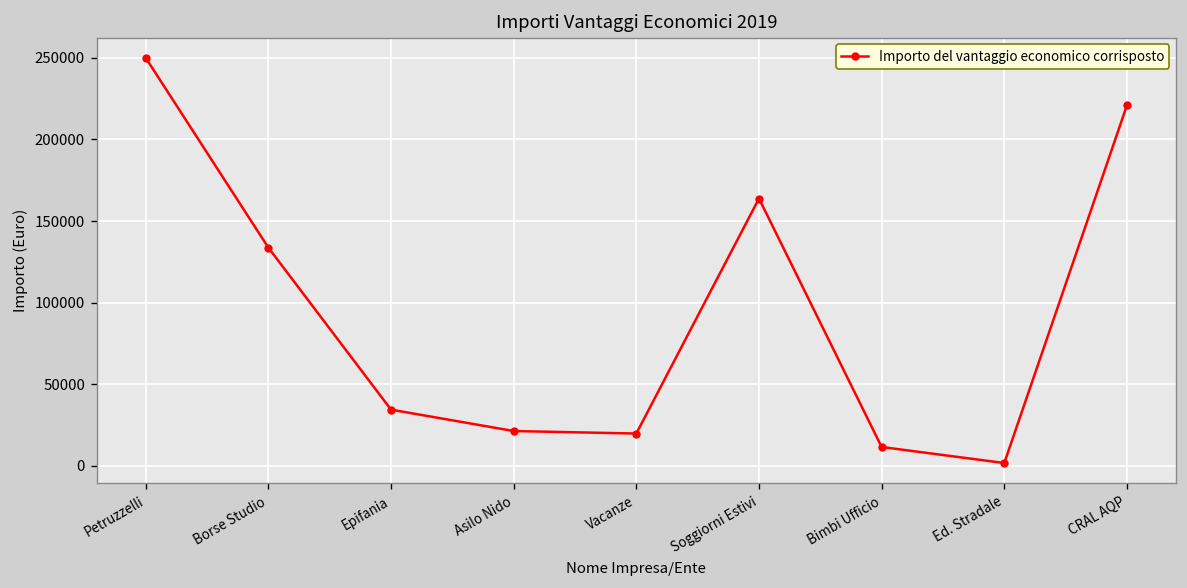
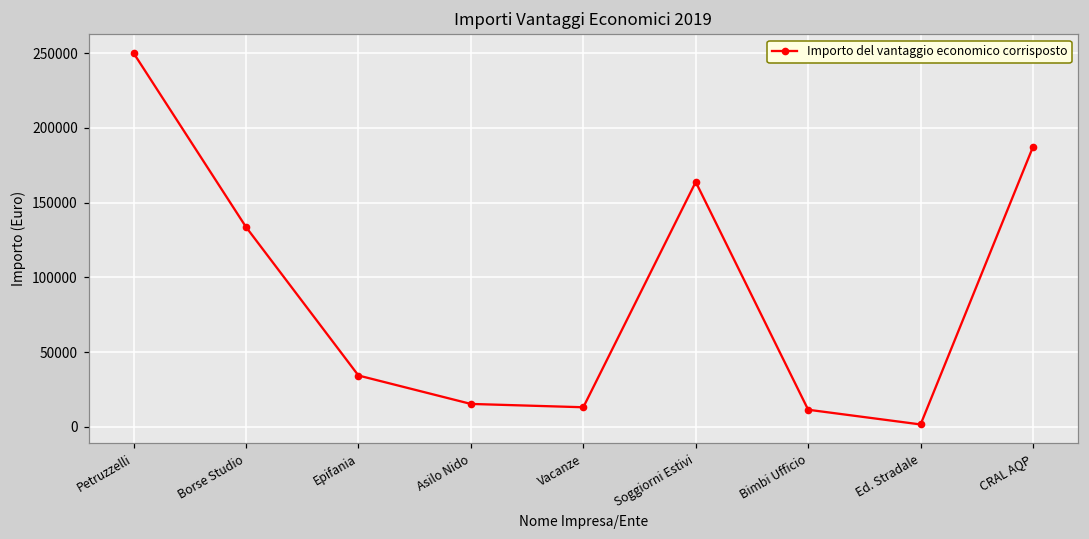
Asilo Nido: 21000 -> 15000
Vacanze: 20000 -> 13000
CRAL AQP: 221000 -> 187000
